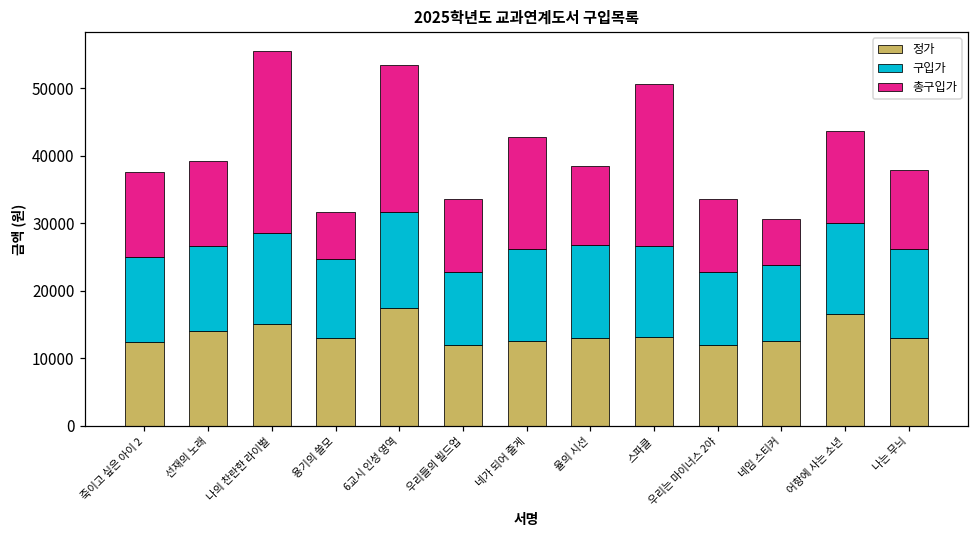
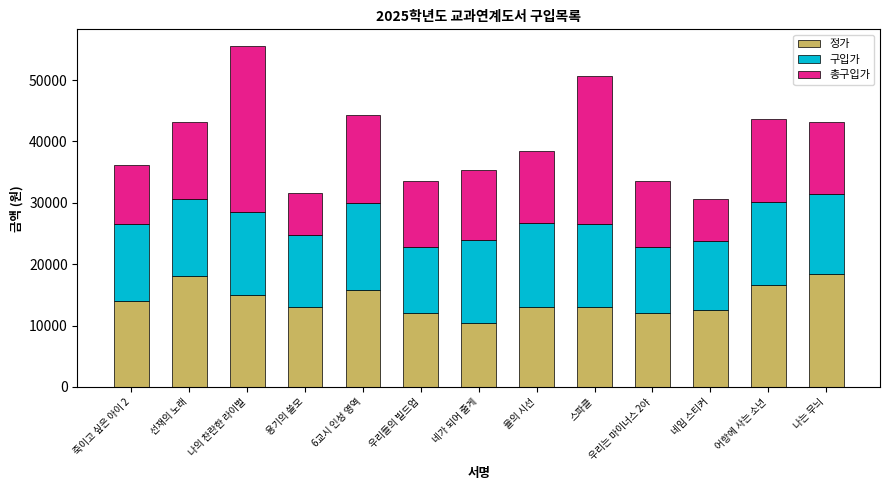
정가, 죽이고 싶은 아이 2: 12000 -> 14000
총구입가, 죽이고 싶은 아이 2: 13000 -> 10000
정가, 선재의 노래: 14000 -> 18000
정가, 6교시 인성 영역: 17000 -> 16000
총구입가, 6교시 인성 영역: 22000 -> 14000
정가, 네가 되어 줄게: 13000 -> 10000
총구입가, 네가 되어 줄게: 17000 -> 11000
정가, 나는 무늬: 13000 -> 18000
